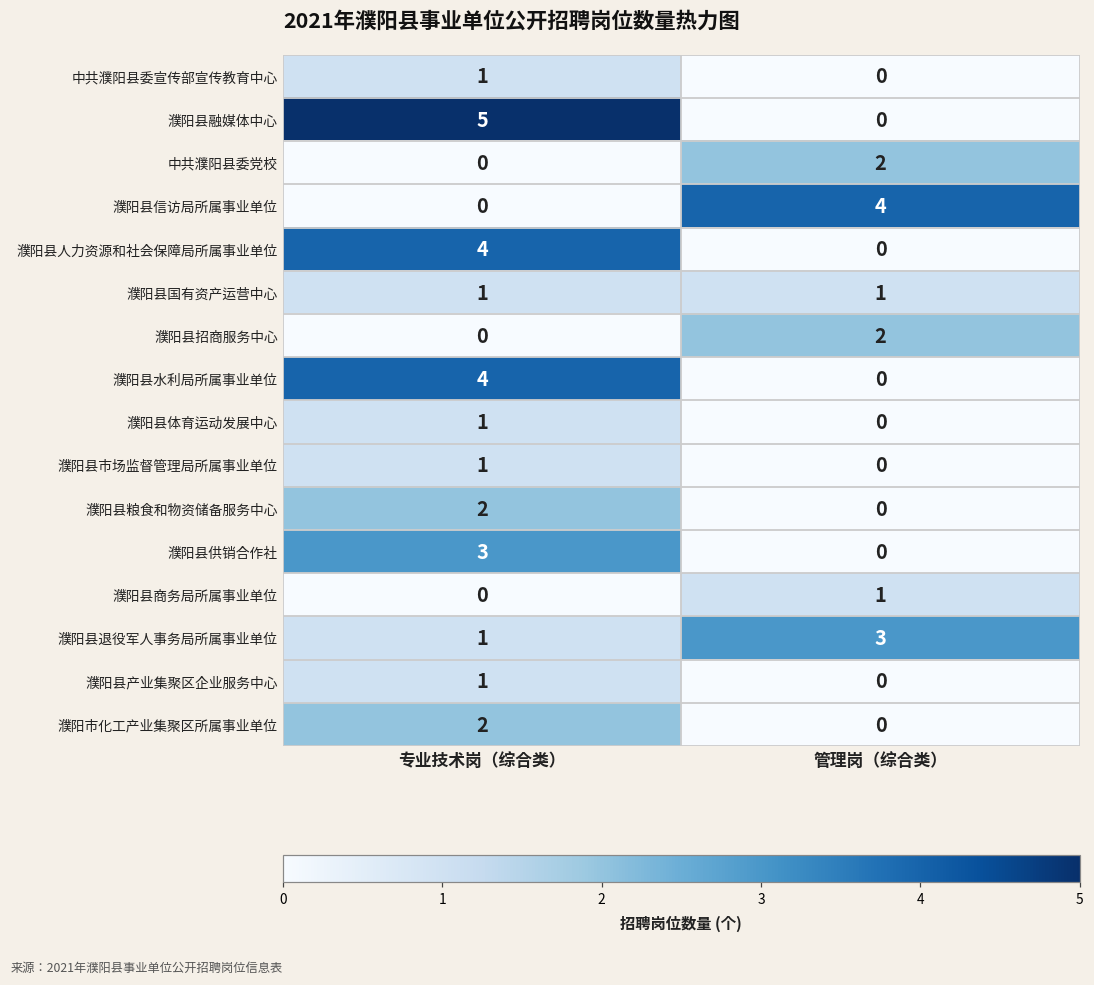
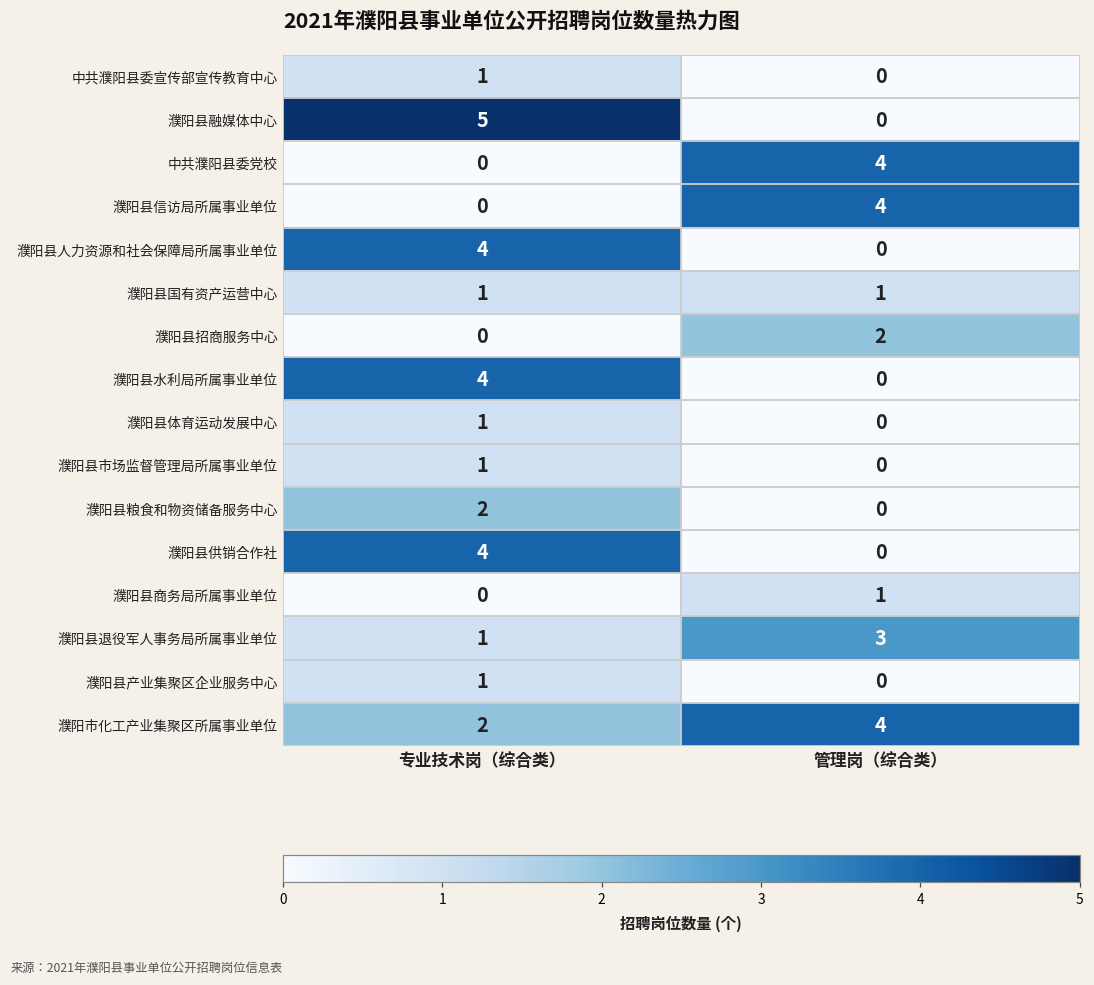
中共濮阳县委党校, 管理岗（综合类）: 2 -> 4
濮阳县供销合作社, 专业技术岗（综合类）: 3 -> 4
濮阳市化工产业集聚区所属事业单位, 管理岗（综合类）: 0 -> 4
